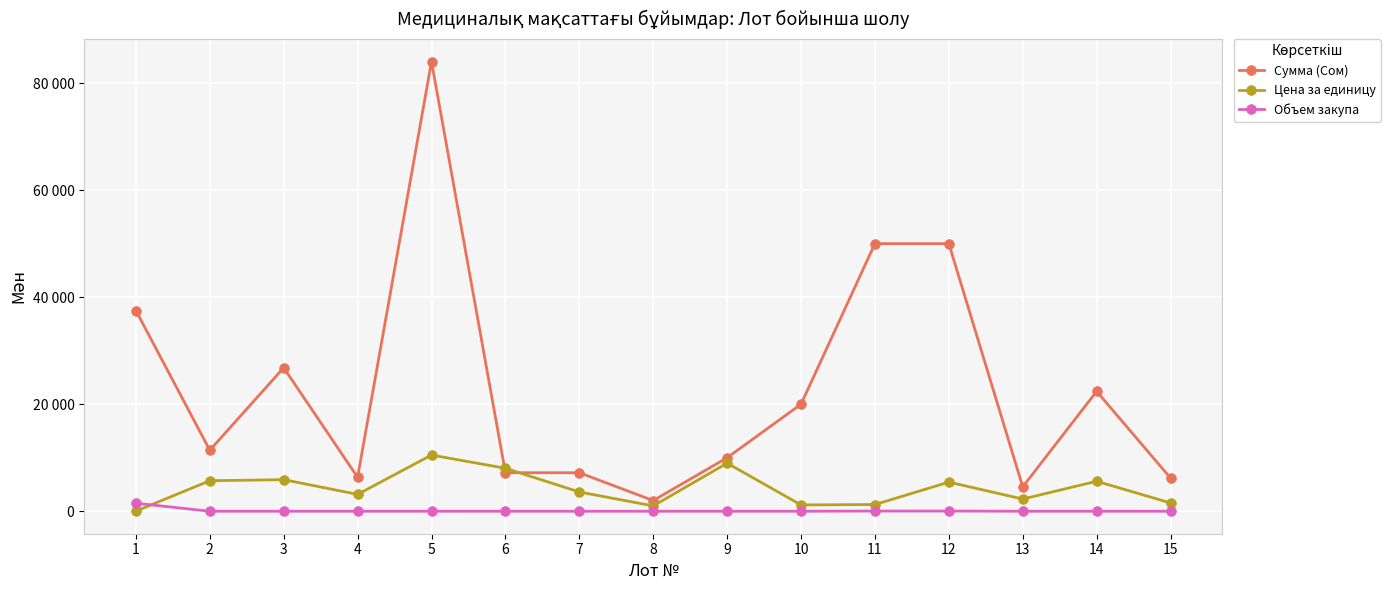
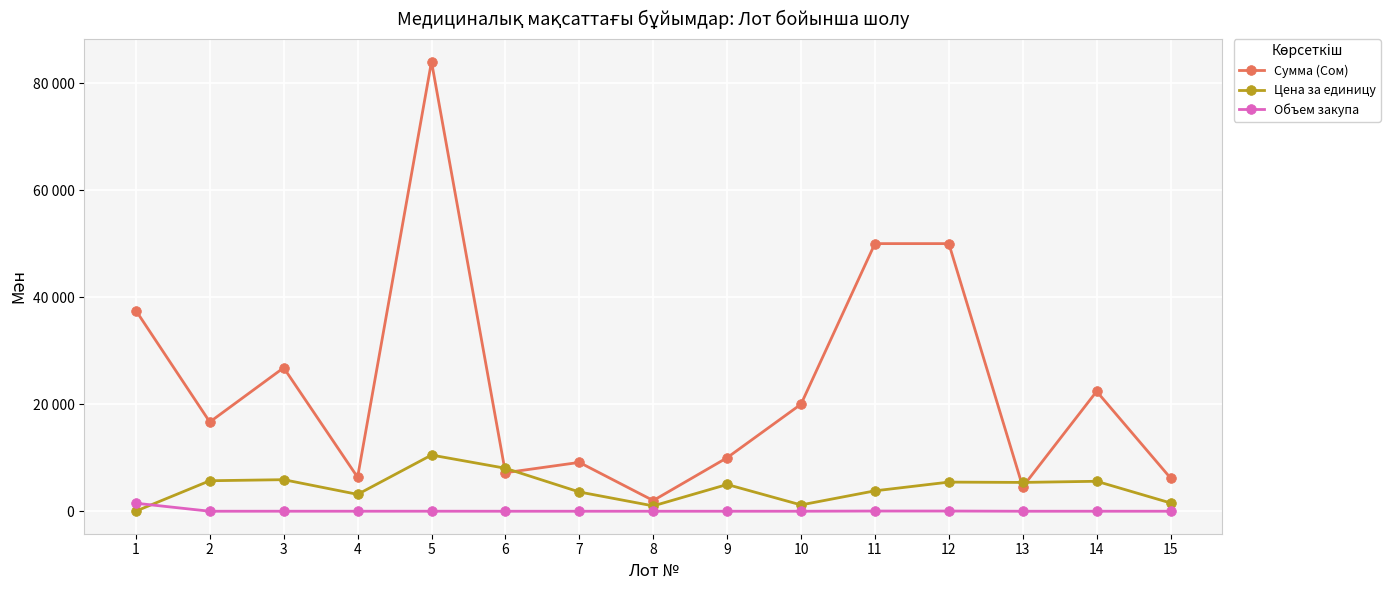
Сумма (Сом), 2: 11000 -> 17000
Сумма (Сом), 7: 7000 -> 9000
Цена за единицу, 9: 9000 -> 5000
Цена за единицу, 11: 1000 -> 4000
Цена за единицу, 13: 2000 -> 5000
